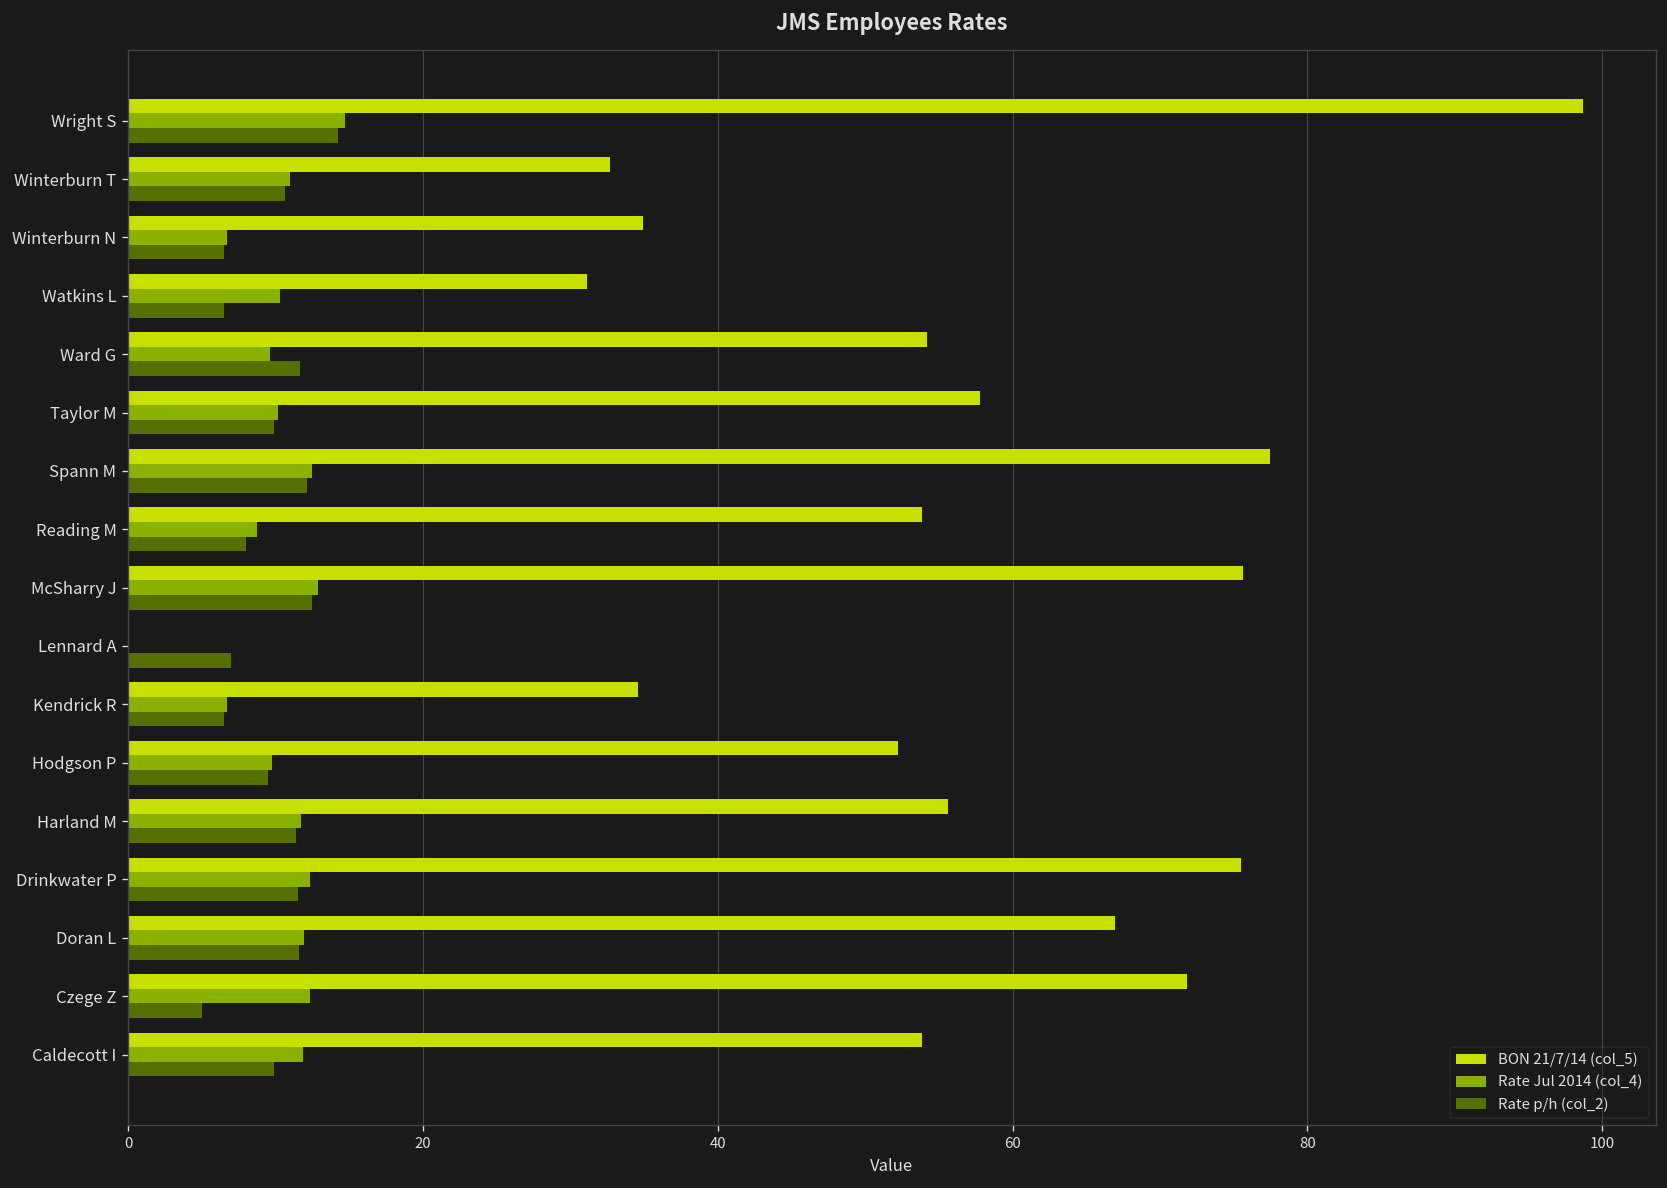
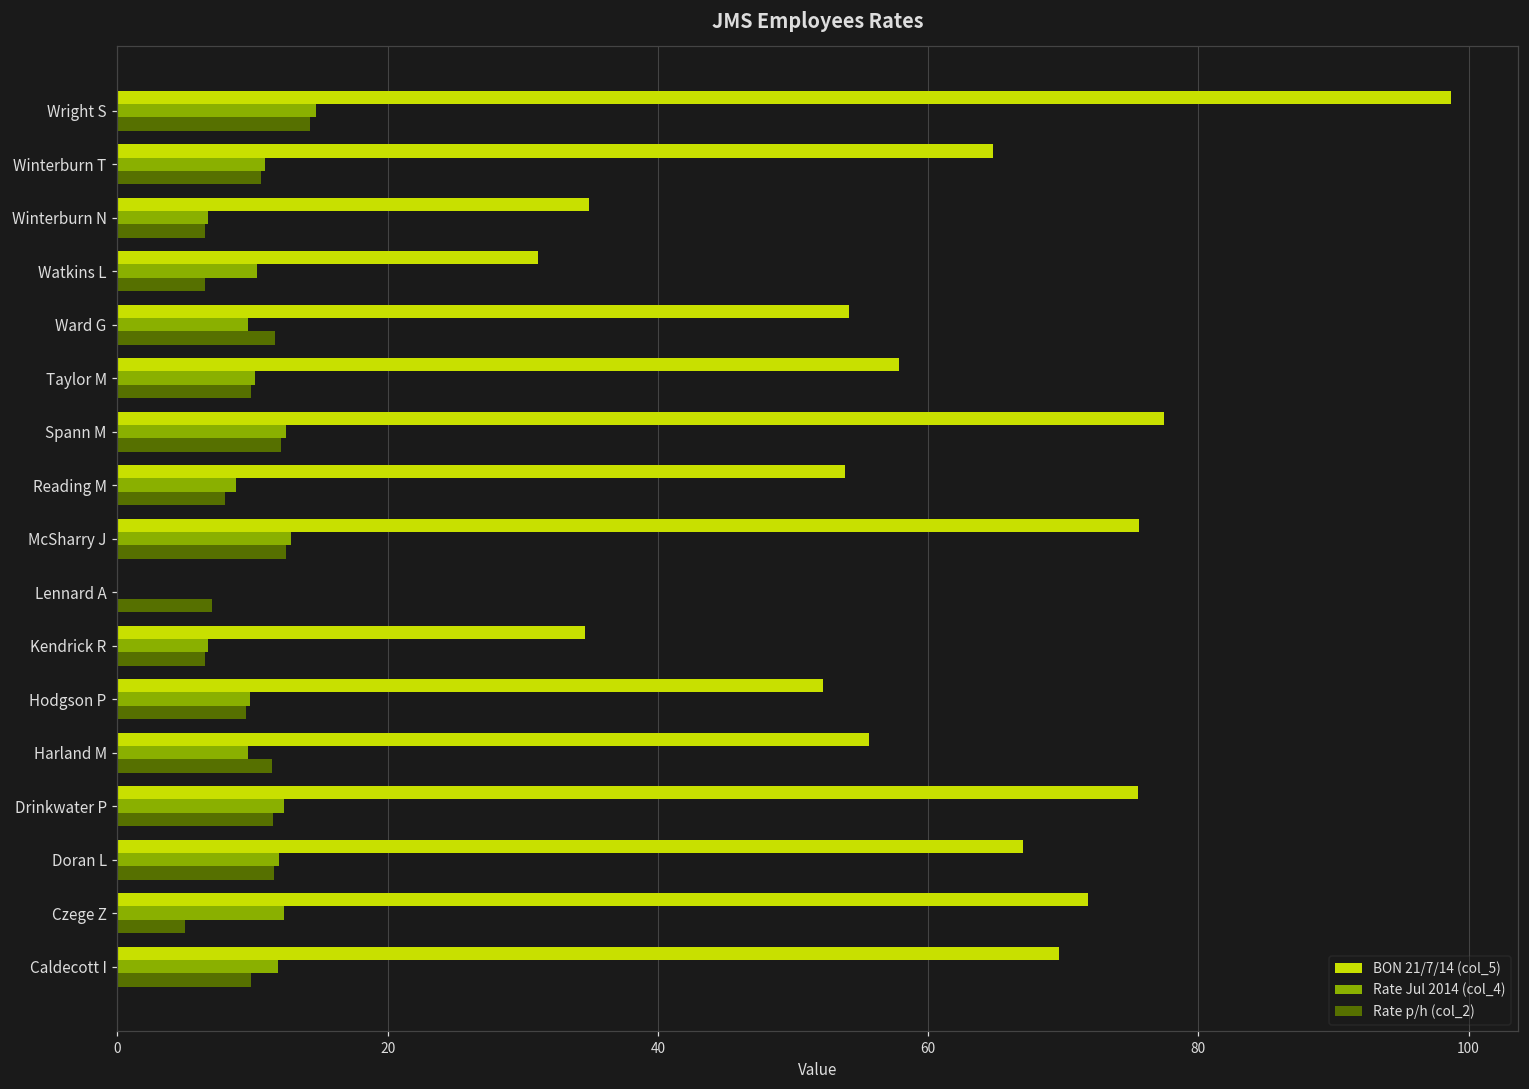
BON 21/7/14 (col_5), Winterburn T: 32.7 -> 64.8
Rate Jul 2014 (col_4), Harland M: 11.8 -> 9.6
BON 21/7/14 (col_5), Caldecott I: 53.8 -> 69.7
